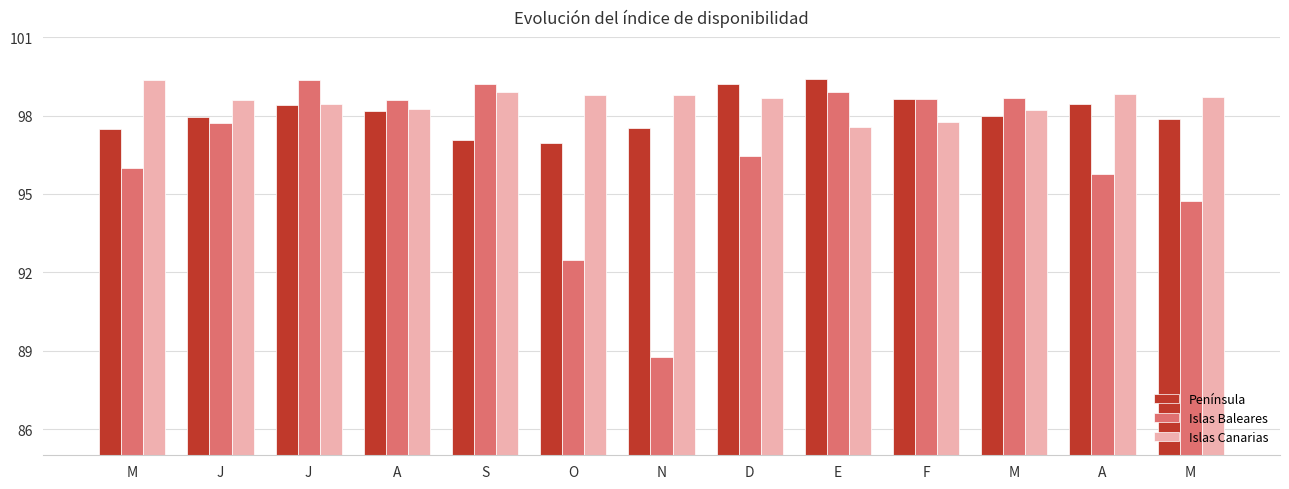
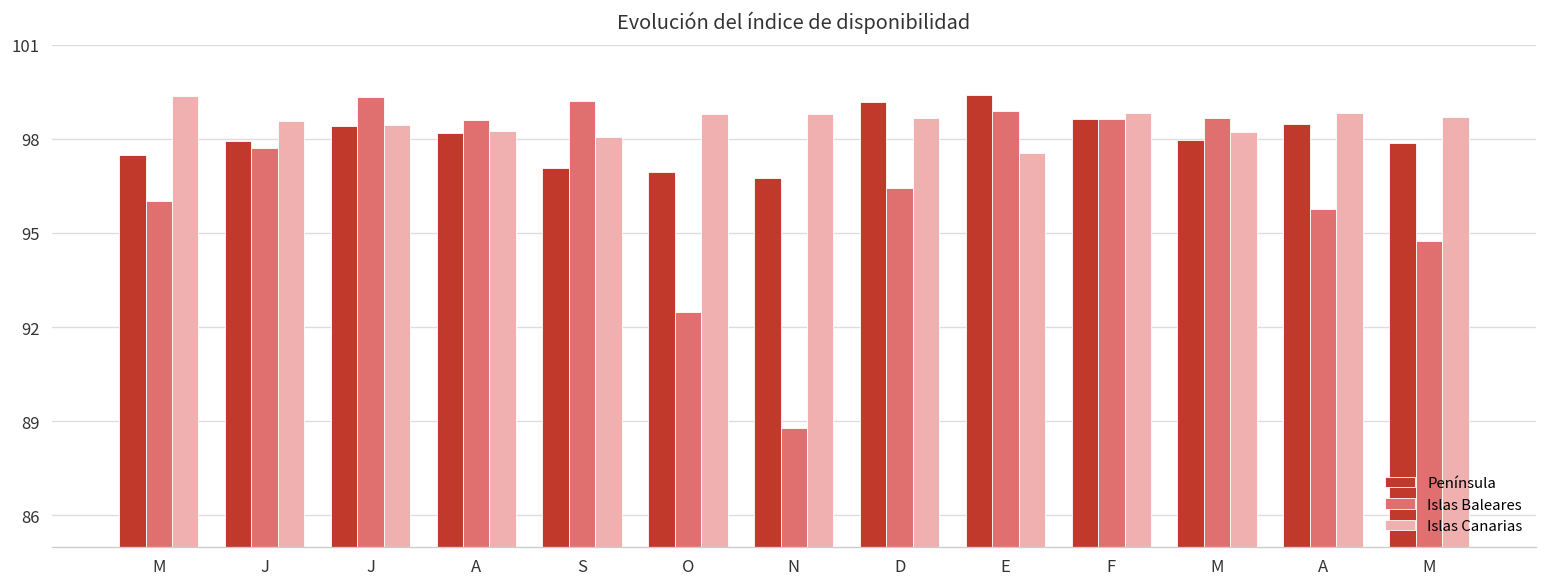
Islas Canarias, S: 98.9 -> 98.1
Península, N: 97.5 -> 96.7
Islas Canarias, F: 97.7 -> 98.8
